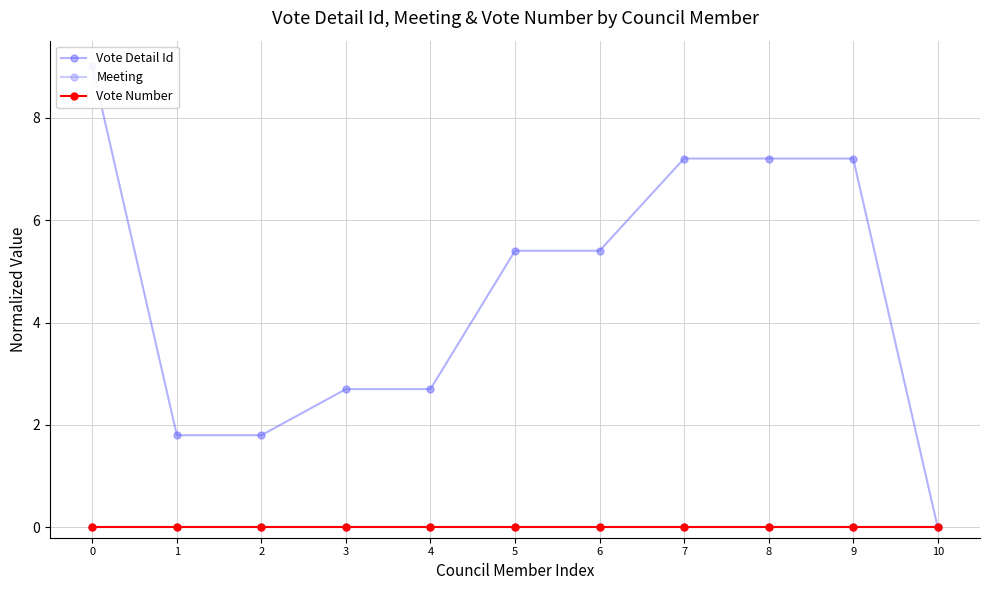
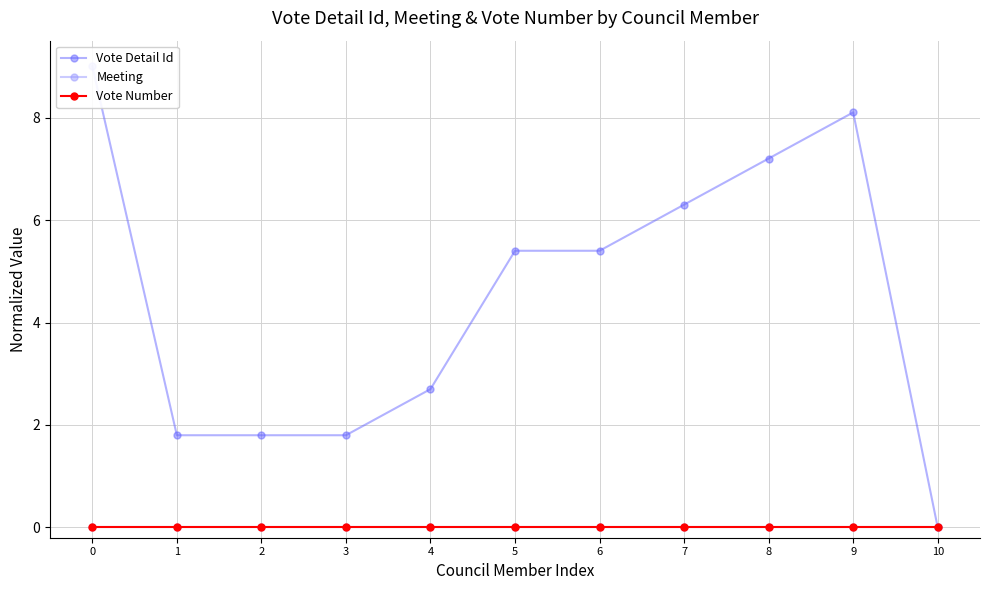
Vote Detail Id, 3: 2.7 -> 1.8
Vote Detail Id, 7: 7.2 -> 6.3
Vote Detail Id, 9: 7.2 -> 8.1
